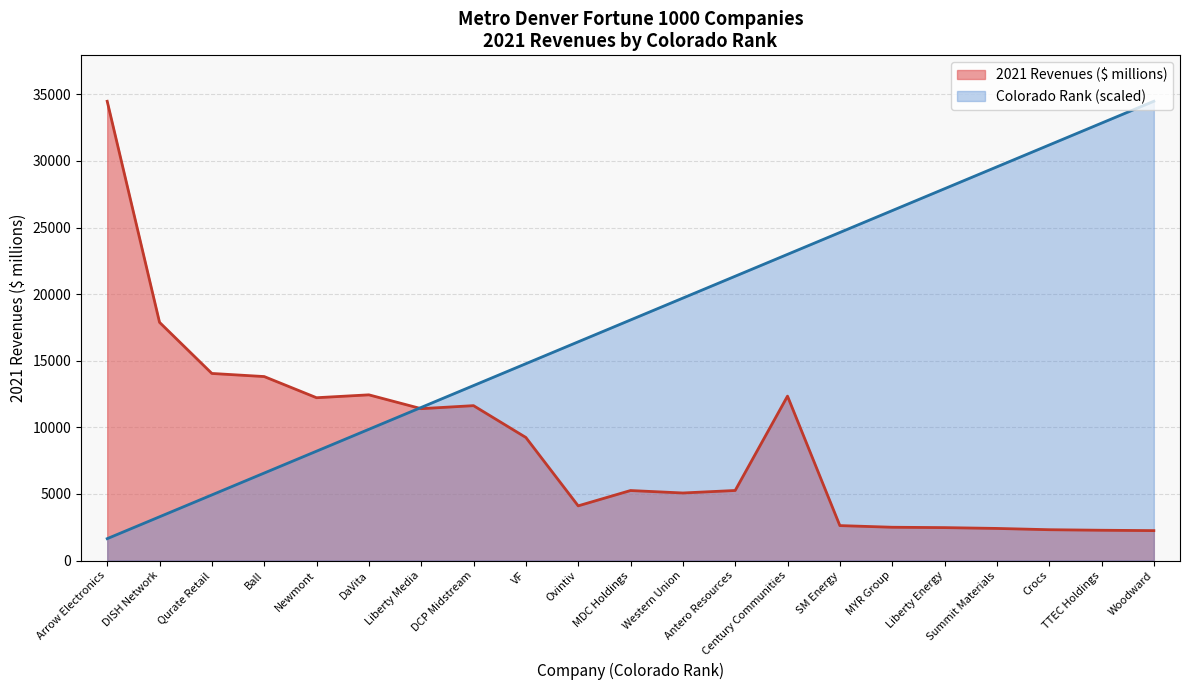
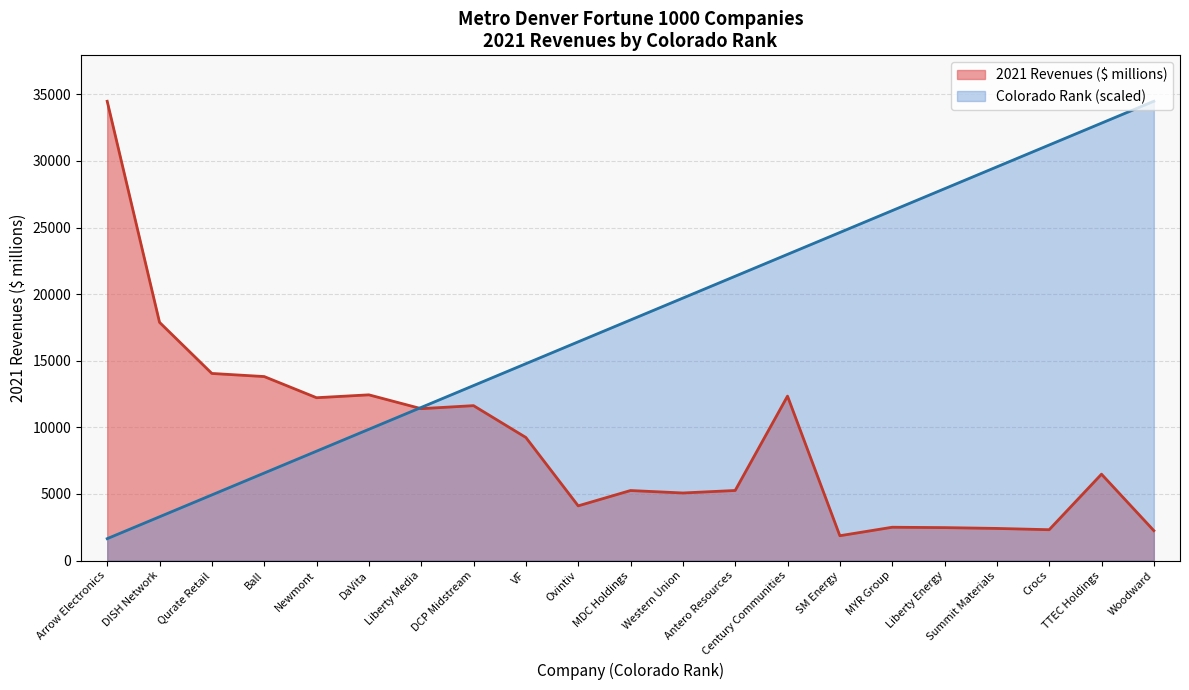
2021 Revenues ($ millions), SM Energy: 2600 -> 1900
2021 Revenues ($ millions), TTEC Holdings: 2300 -> 6500
